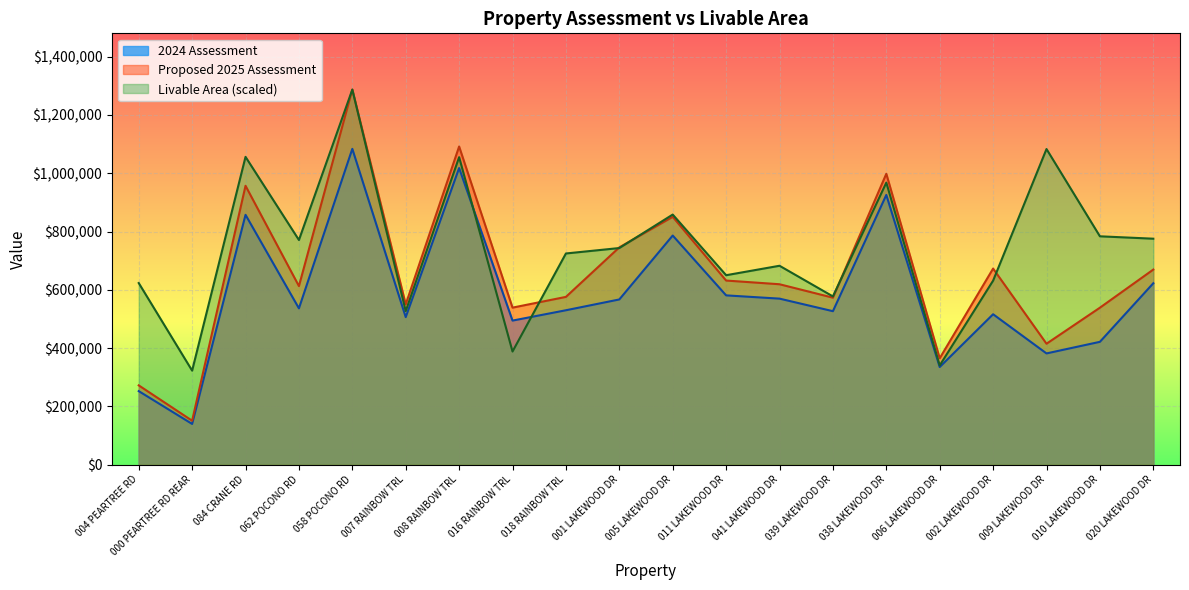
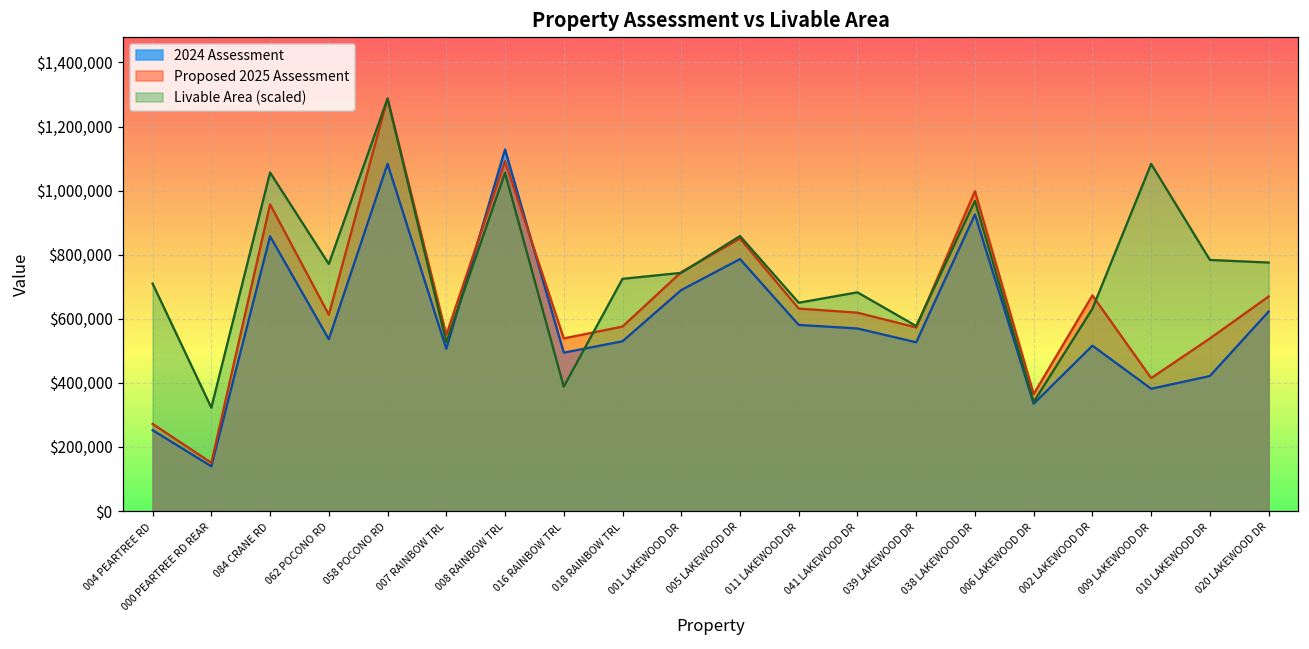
Livable Area (scaled), 004 PEARTREE RD: $620,000 -> $710,000
2024 Assessment, 008 RAINBOW TRL: $1,020,000 -> $1,130,000
2024 Assessment, 001 LAKEWOOD DR: $570,000 -> $690,000
